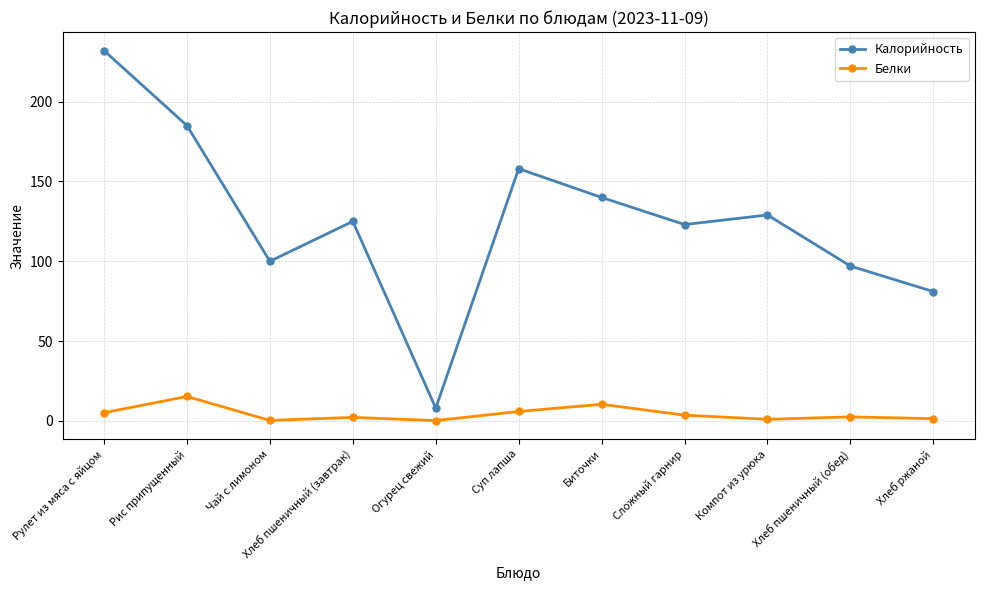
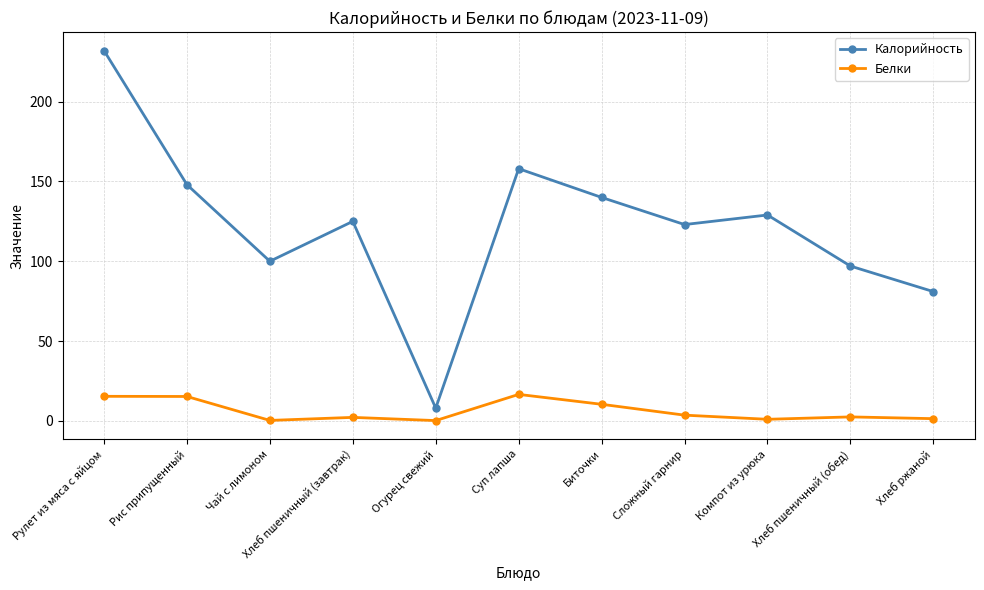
Белки, Рулет из мяса с яйцом: 5 -> 15
Калорийность, Рис припущенный: 185 -> 148
Белки, Суп лапша: 6 -> 17
